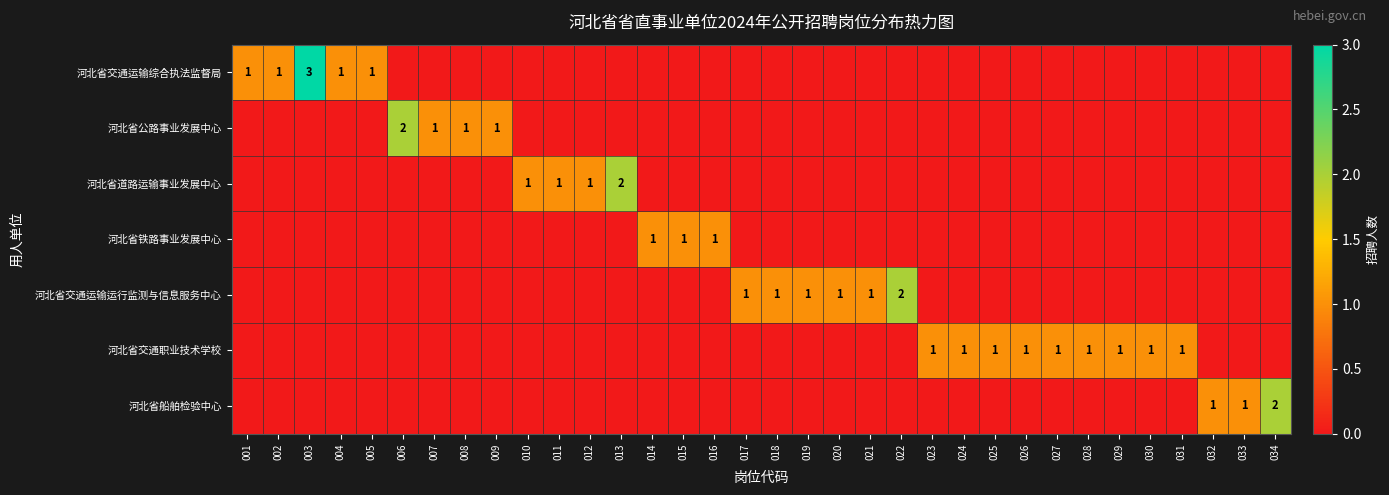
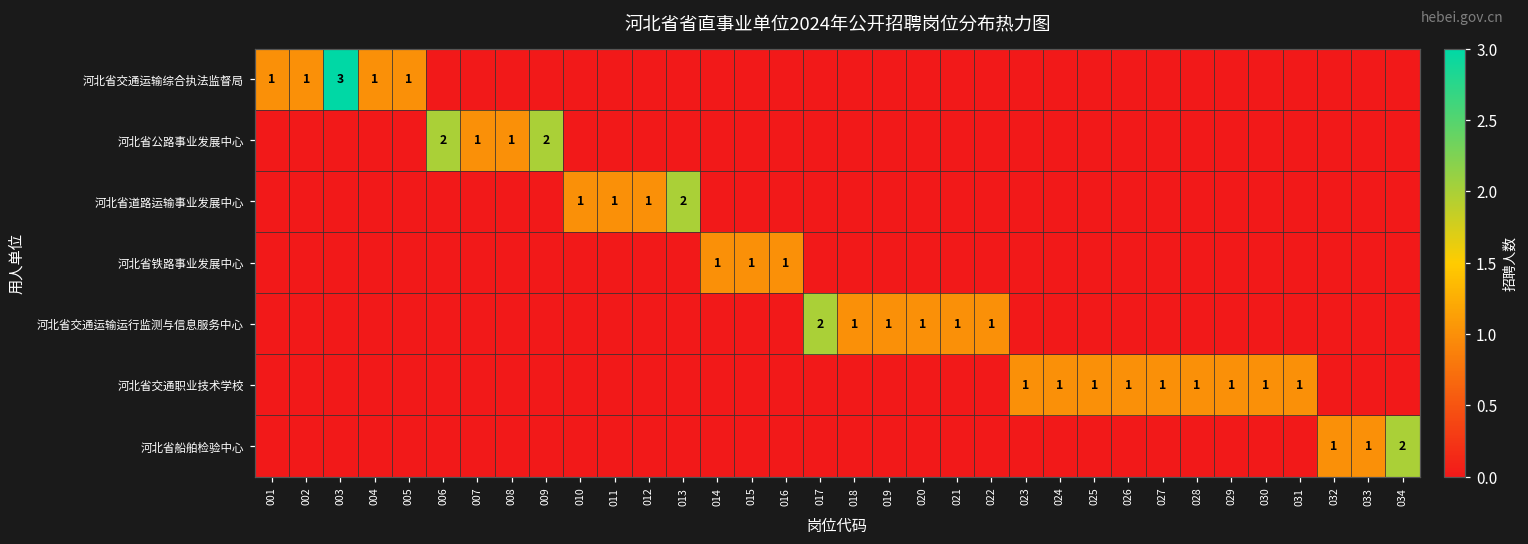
河北省公路事业发展中心, 009: 1 -> 2
河北省交通运输运行监测与信息服务中心, 017: 1 -> 2
河北省交通运输运行监测与信息服务中心, 022: 2 -> 1
